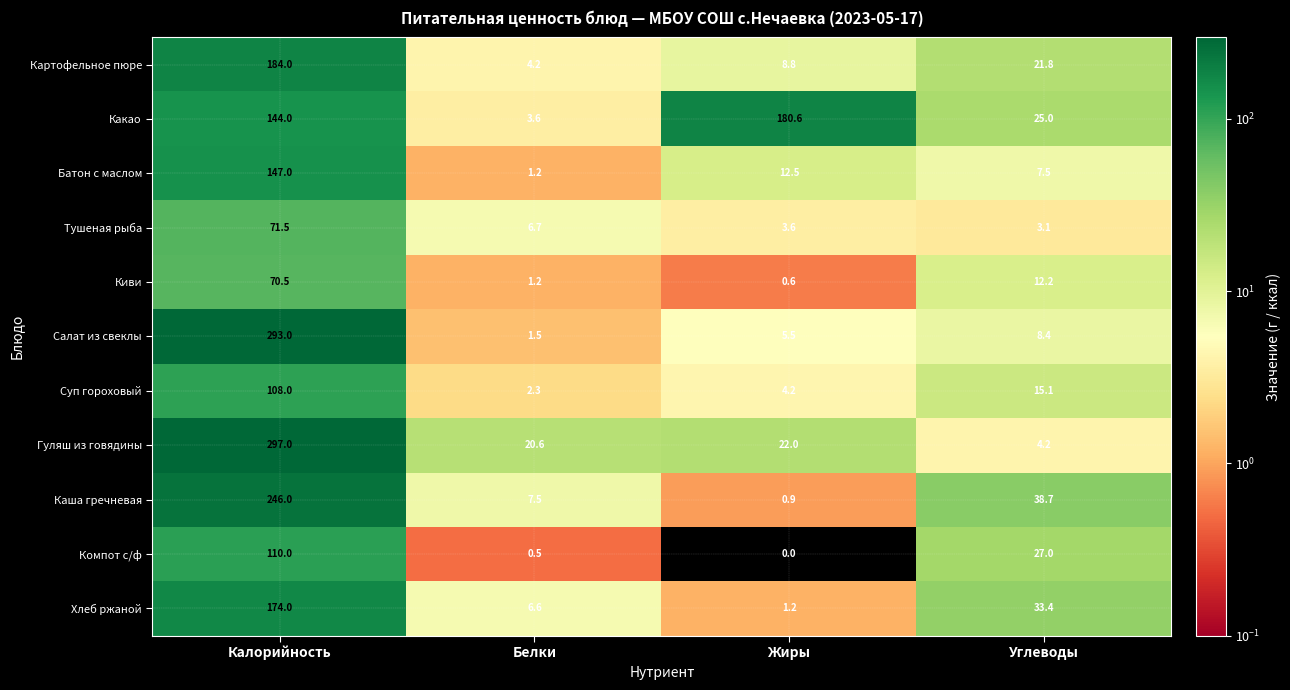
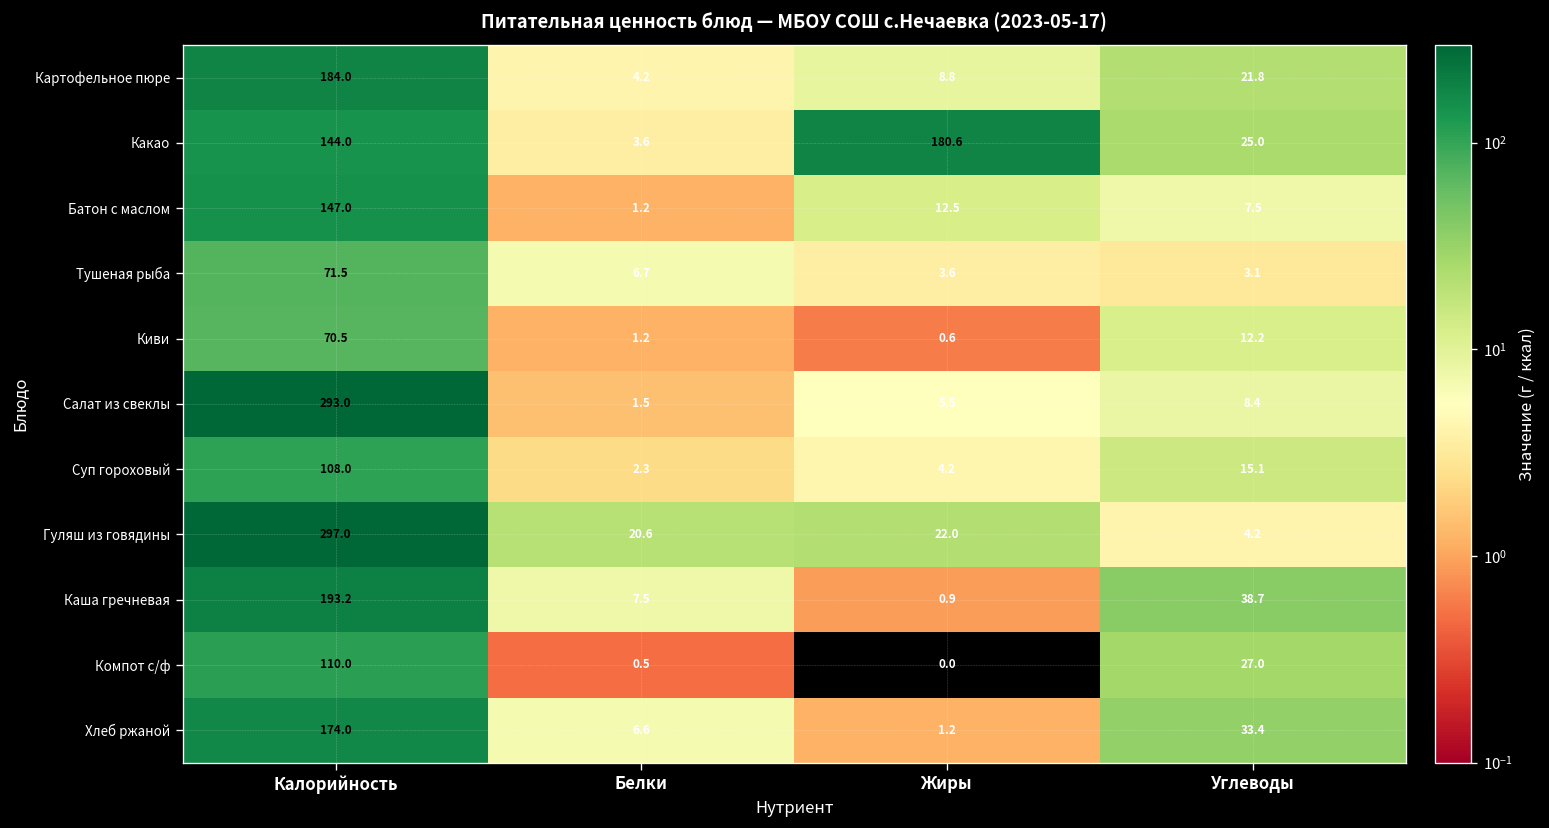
Каша гречневая, Калорийность: 246.0 -> 193.2
